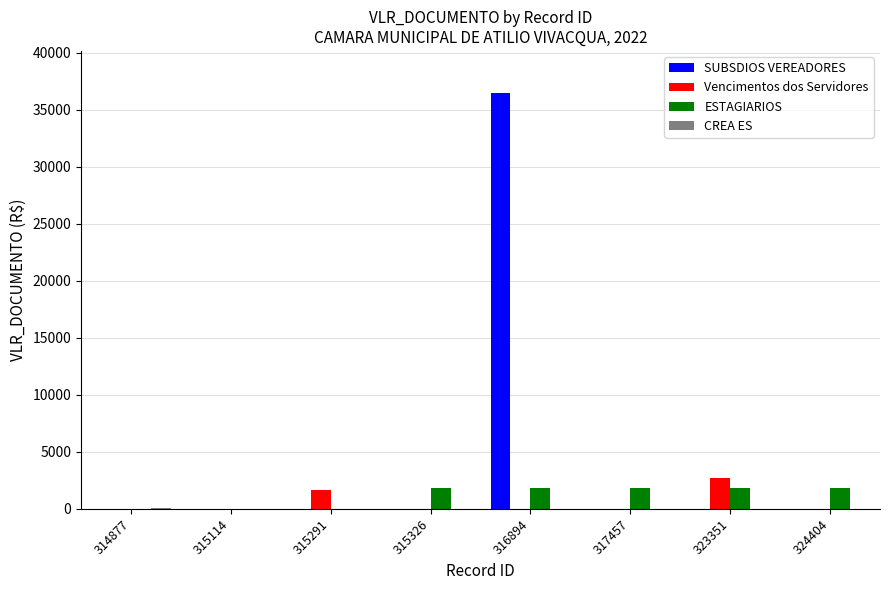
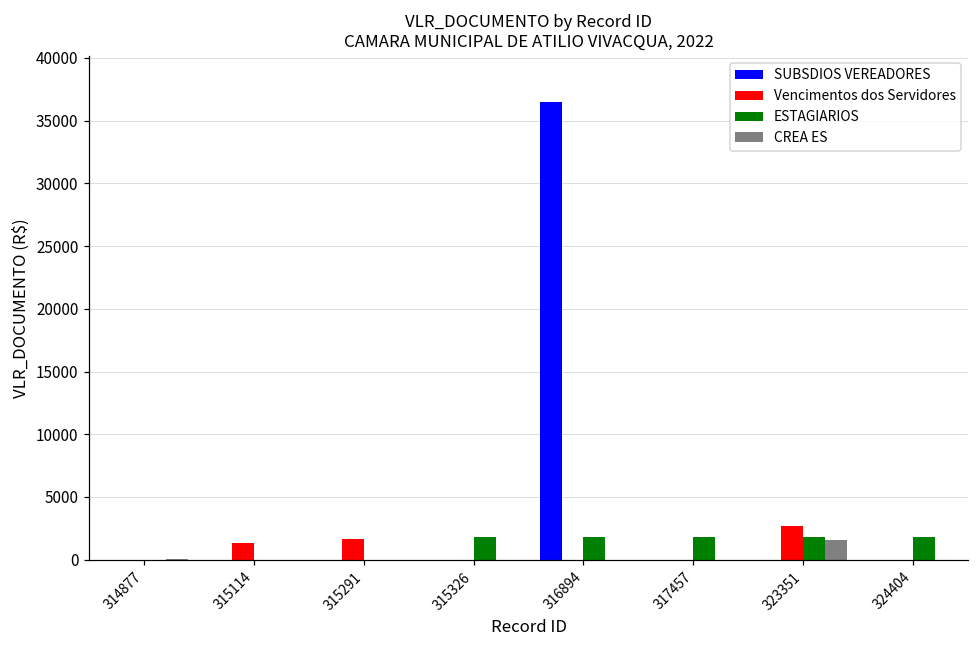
Vencimentos dos Servidores, 315114: 0 -> 1300
CREA ES, 323351: 0 -> 1600
